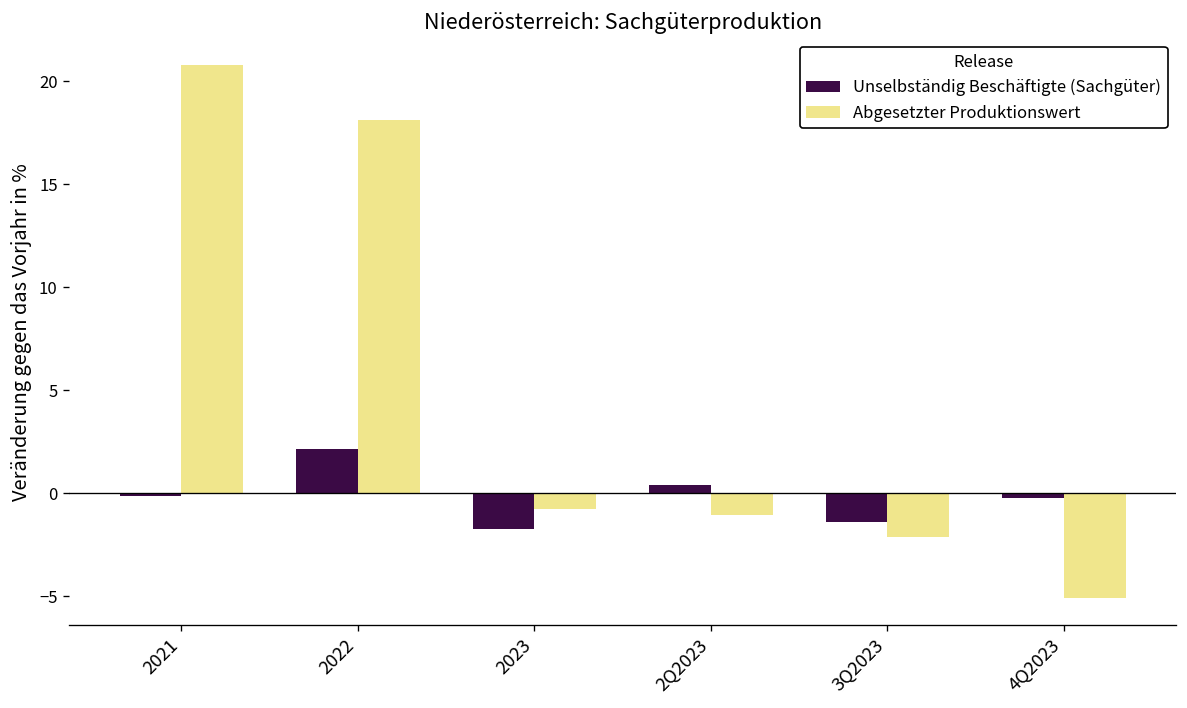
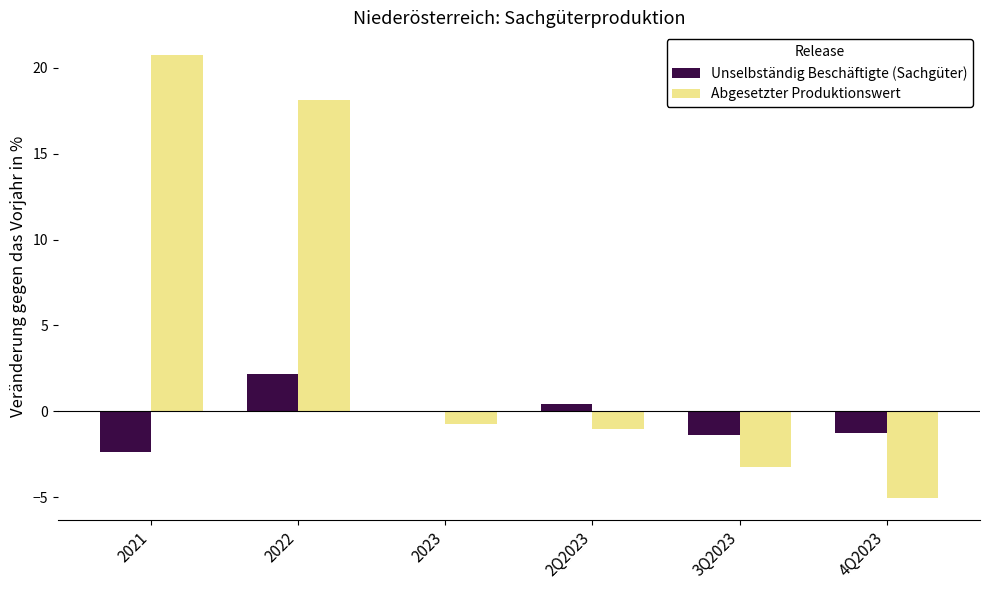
Unselbständig Beschäftigte (Sachgüter), 2021: -0.1 -> -2.4
Unselbständig Beschäftigte (Sachgüter), 2023: -1.7 -> 0.0
Abgesetzter Produktionswert, 3Q2023: -2.1 -> -3.3
Unselbständig Beschäftigte (Sachgüter), 4Q2023: -0.2 -> -1.3
